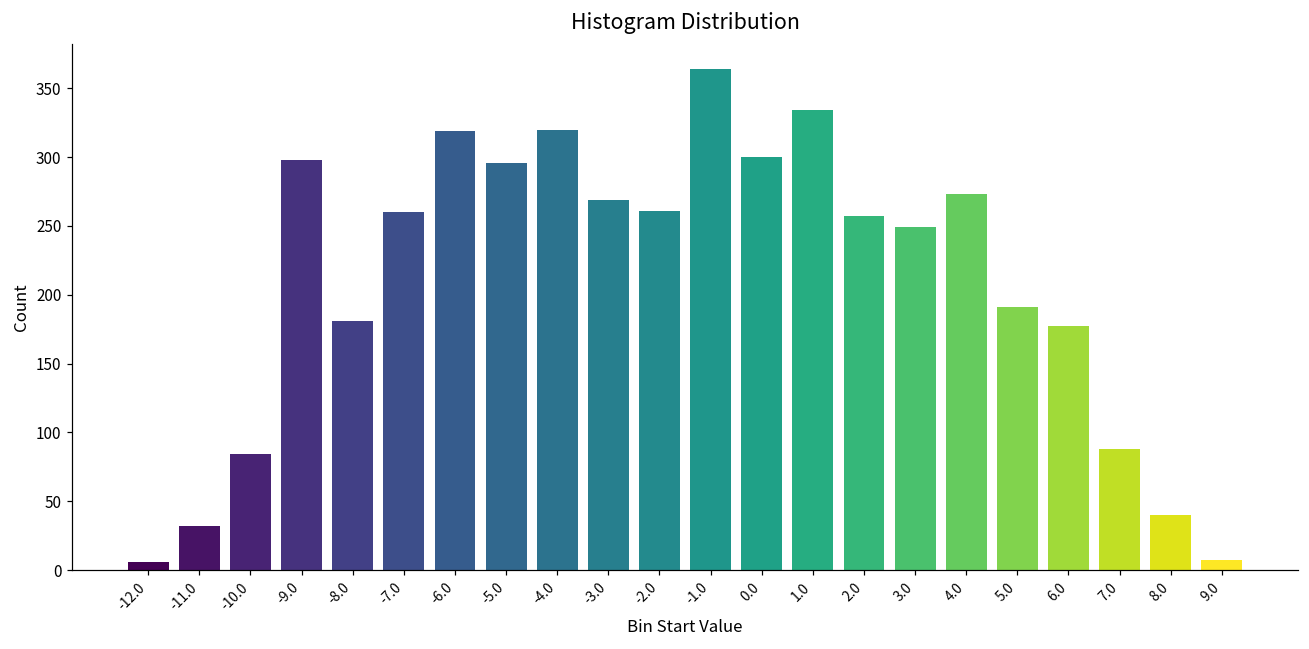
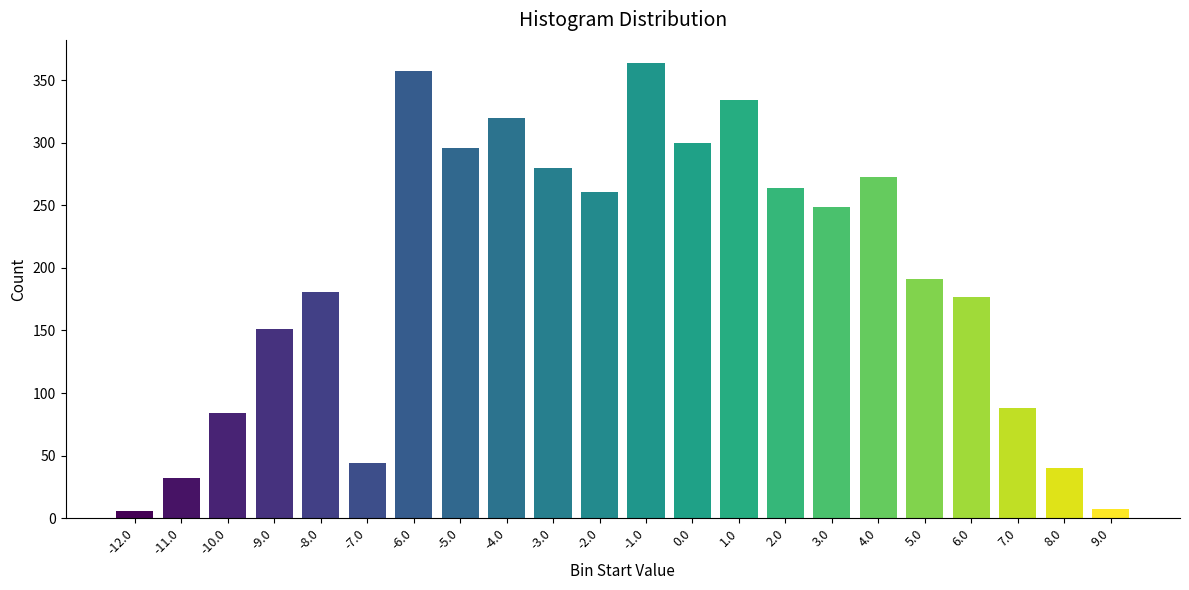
-9.0: 298 -> 151
-7.0: 260 -> 44
-6.0: 319 -> 357
-3.0: 269 -> 280
2.0: 257 -> 264
